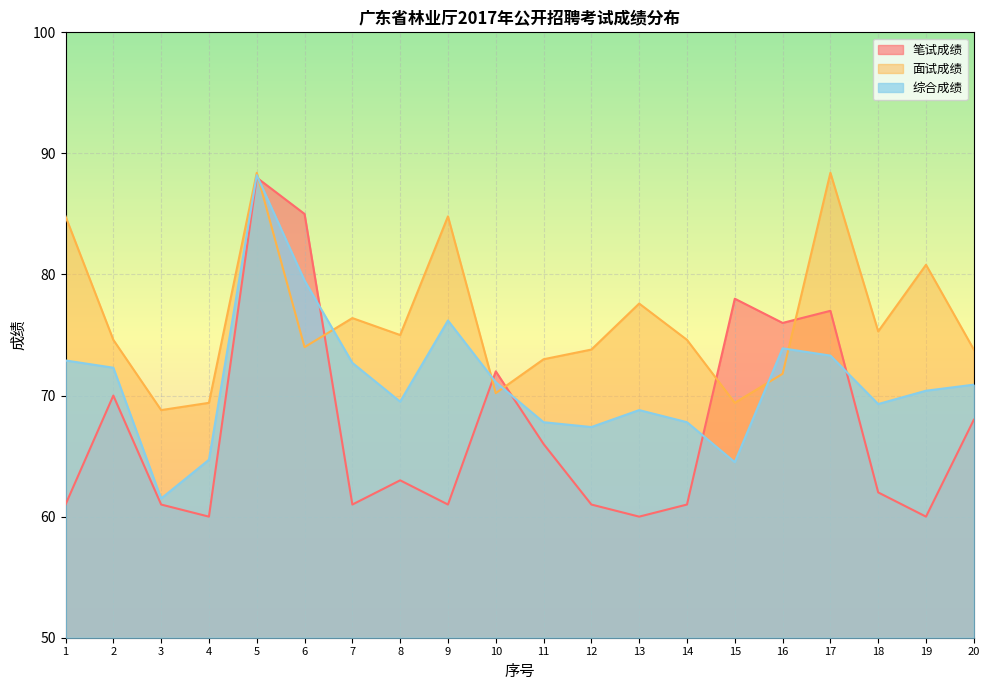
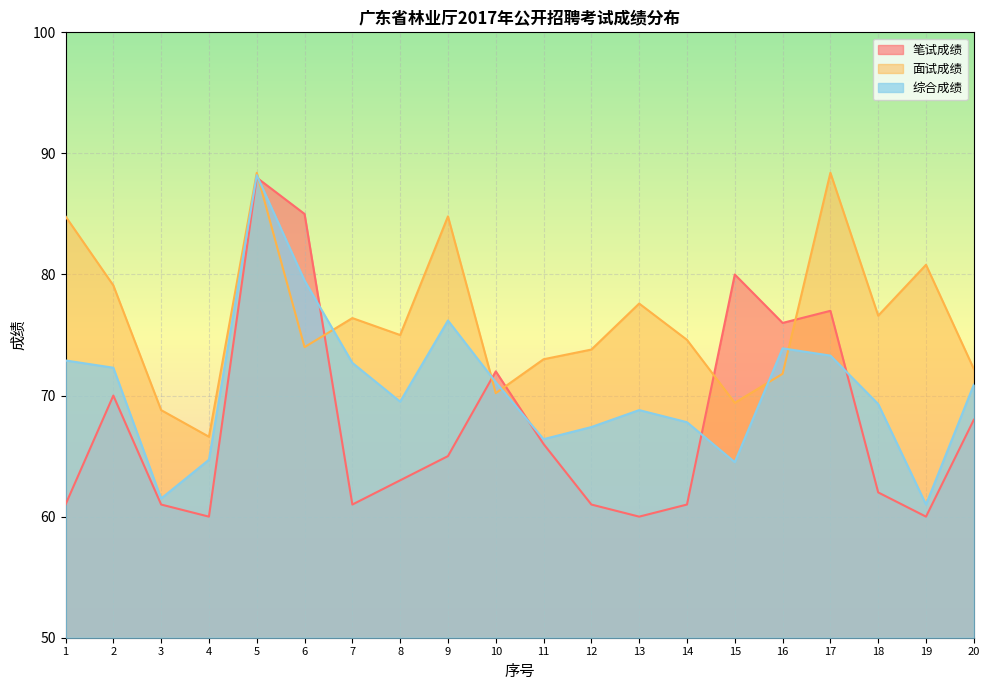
面试成绩, 2: 74.6 -> 79.1
面试成绩, 4: 69.4 -> 66.6
笔试成绩, 9: 61 -> 65
综合成绩, 11: 67.8 -> 66.4
笔试成绩, 15: 78 -> 80
面试成绩, 18: 75.3 -> 76.6
综合成绩, 19: 70.4 -> 61.0
面试成绩, 20: 73.8 -> 72.2
